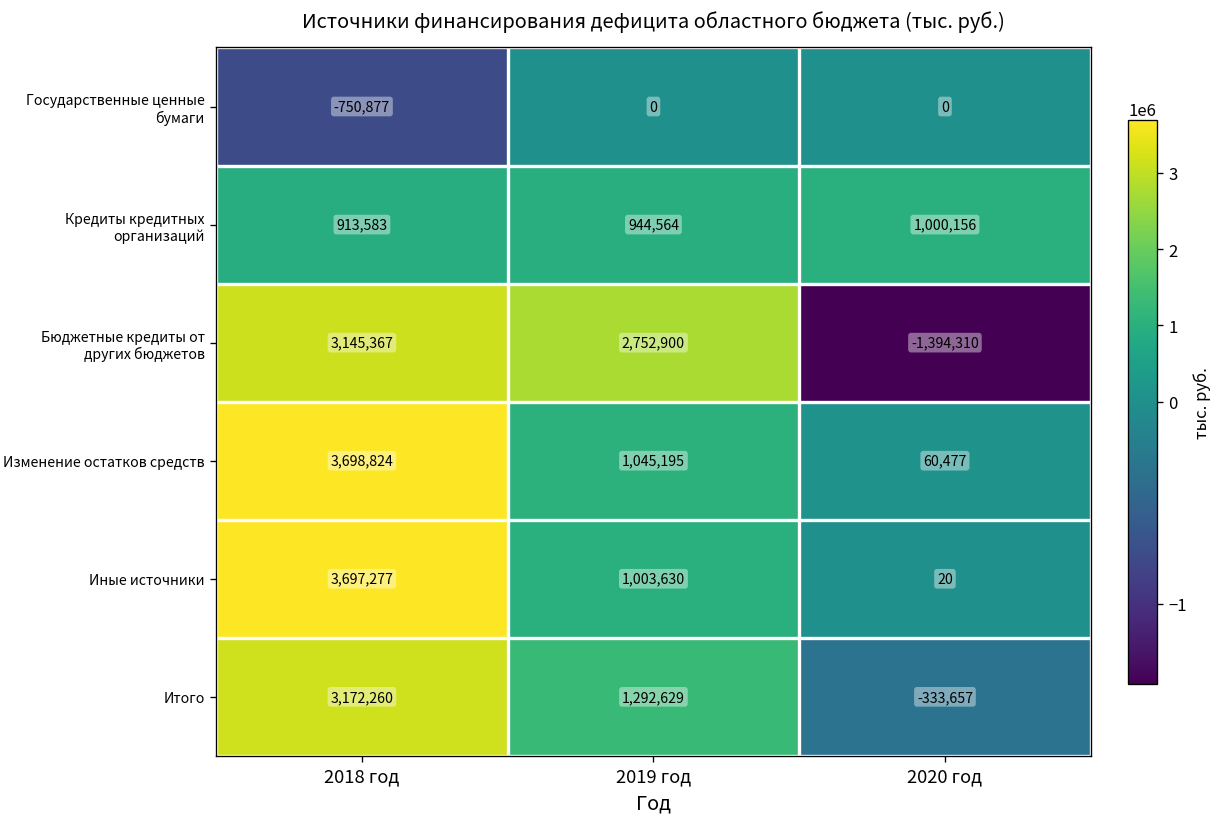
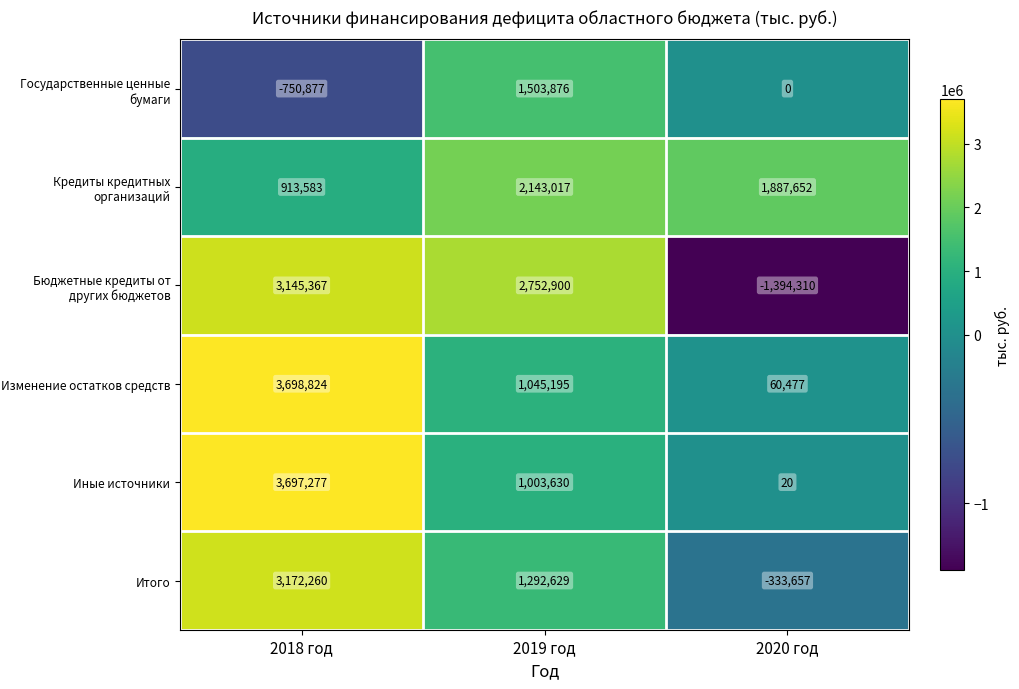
Государственные ценные бумаги, 2019 год: 0 -> 1,503,876
Кредиты кредитных организаций, 2019 год: 944,564 -> 2,143,017
Кредиты кредитных организаций, 2020 год: 1,000,156 -> 1,887,652
